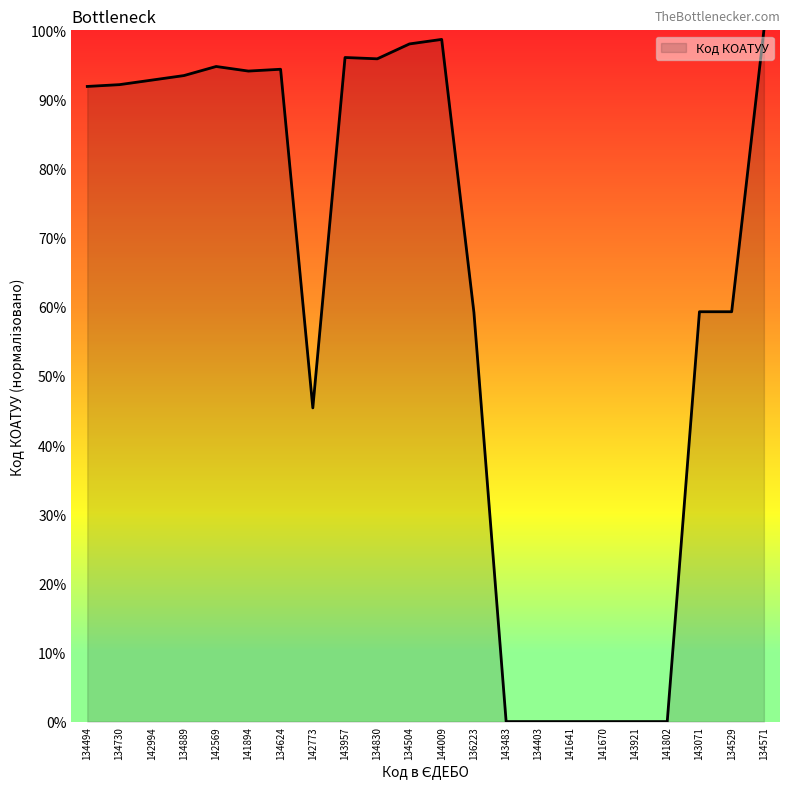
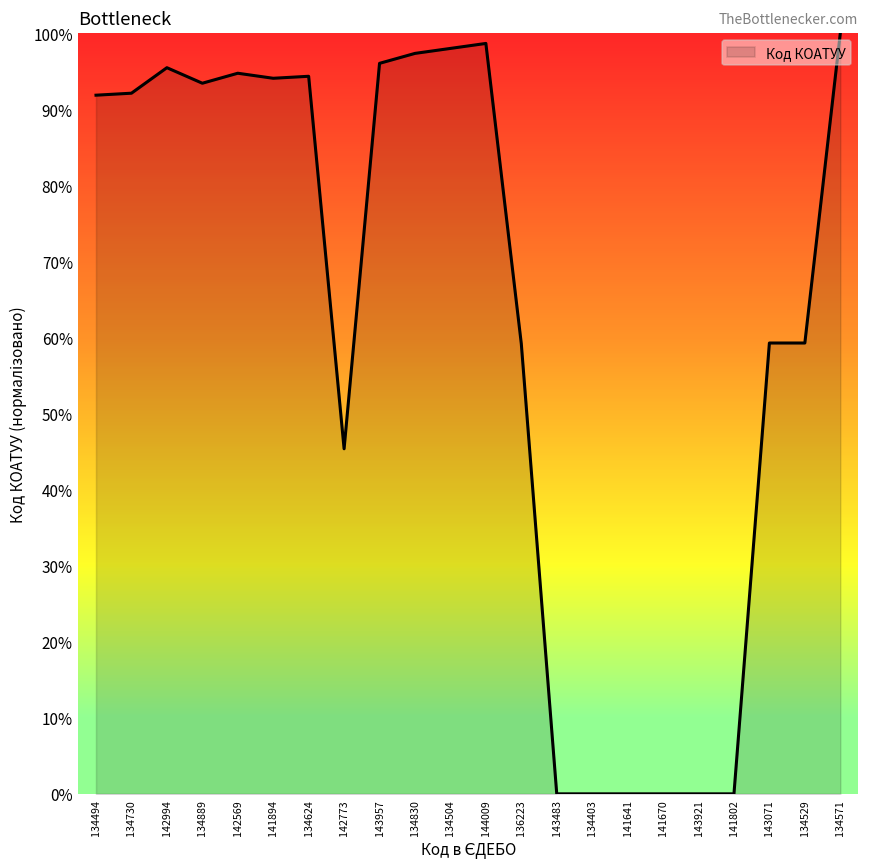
142994: 93% -> 95%
134830: 96% -> 97%
